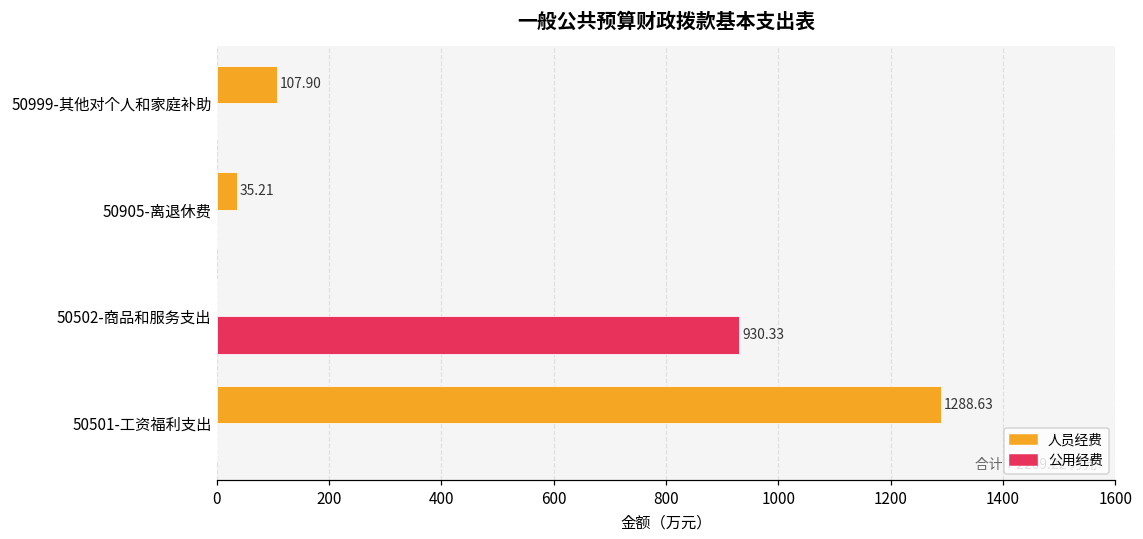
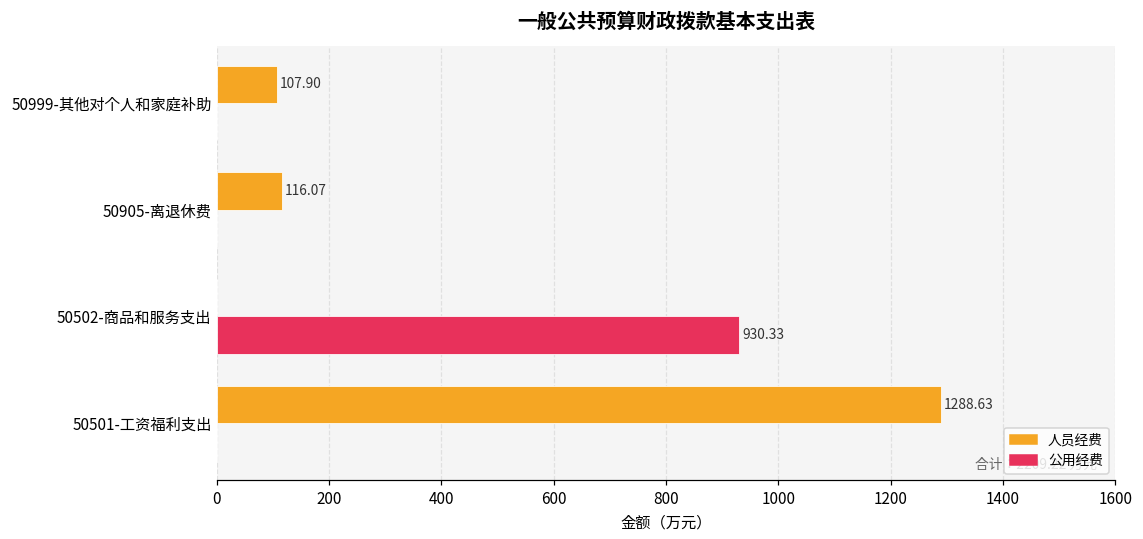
人员经费, 50905-离退休费: 35.21 -> 116.07
